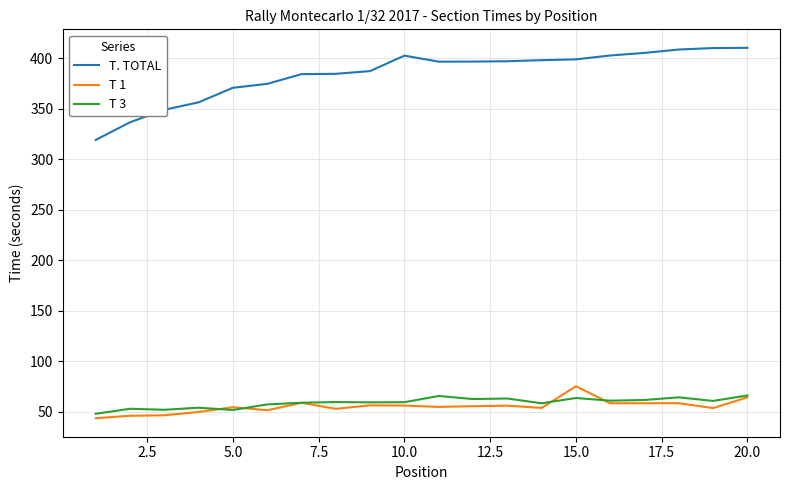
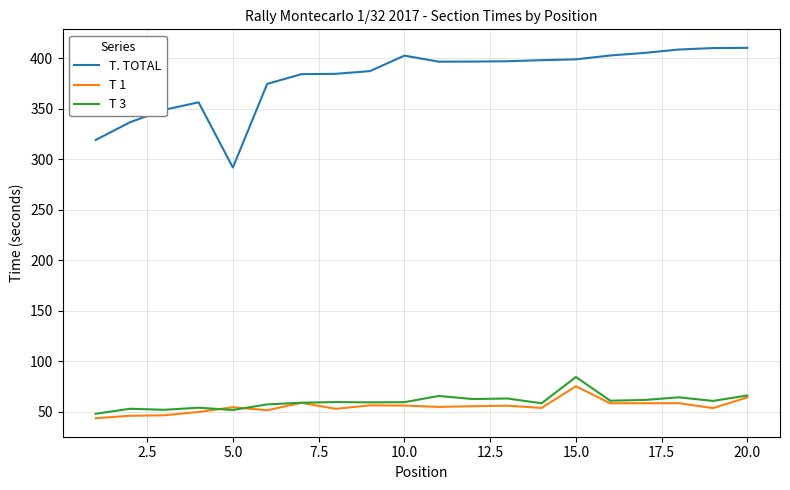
T. TOTAL, 5.0: 371 -> 292
T 3, 15.0: 64 -> 85
